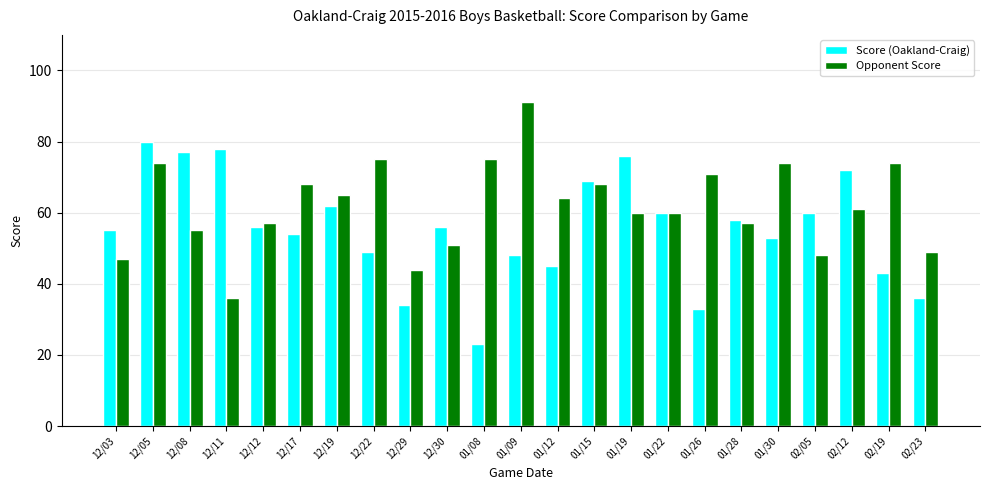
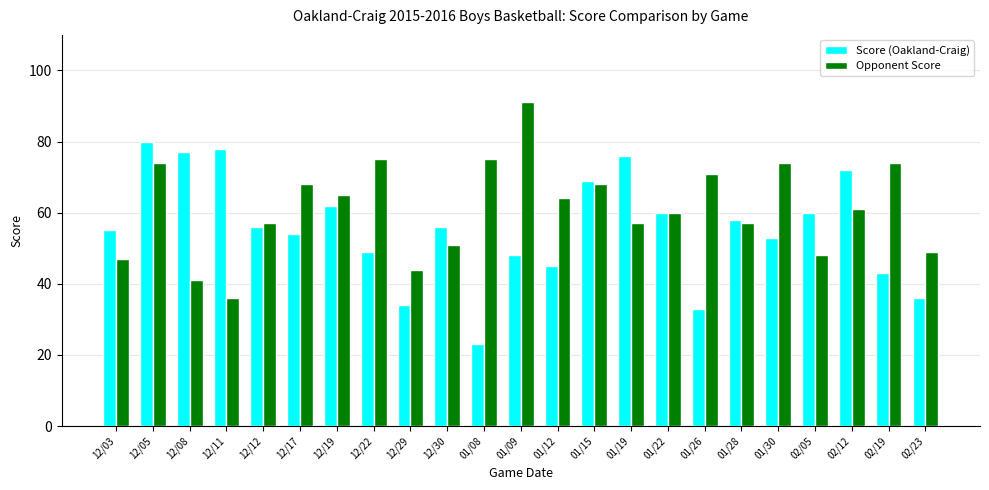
Opponent Score, 12/08: 55 -> 41
Opponent Score, 01/19: 60 -> 57
